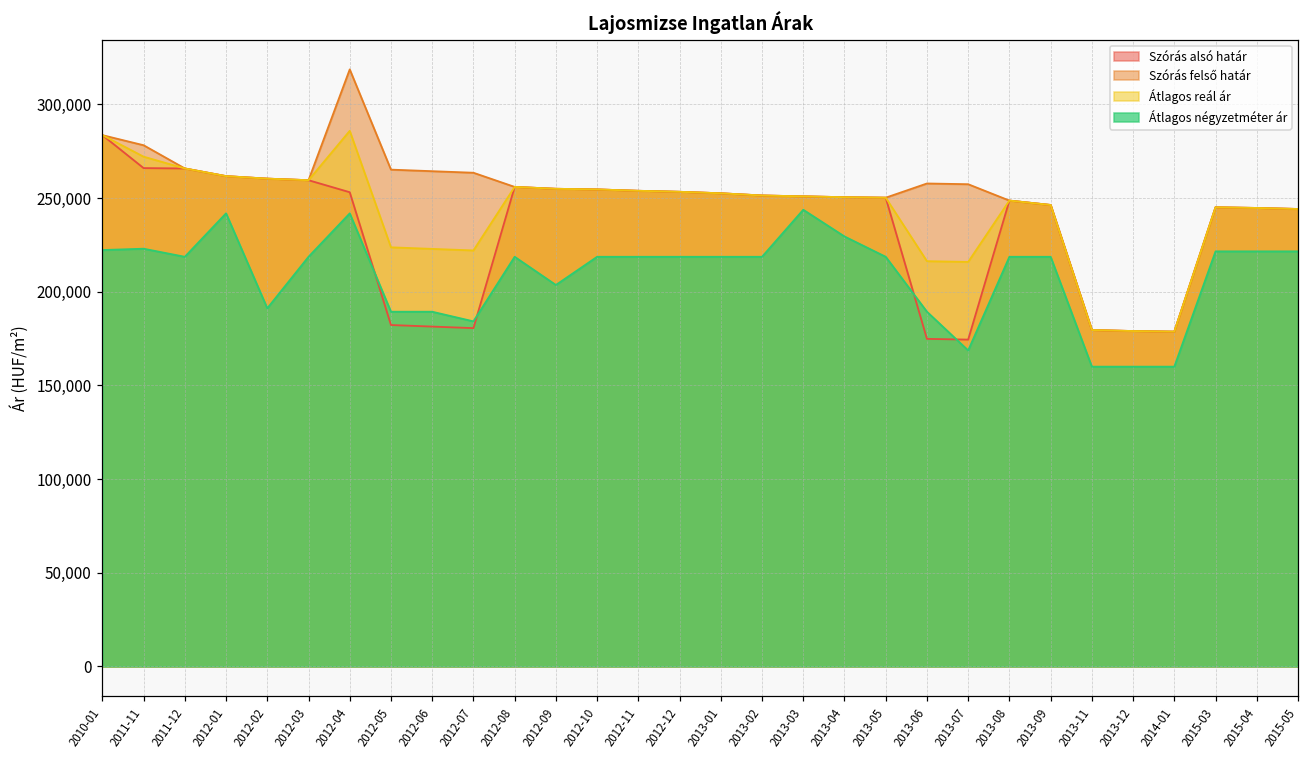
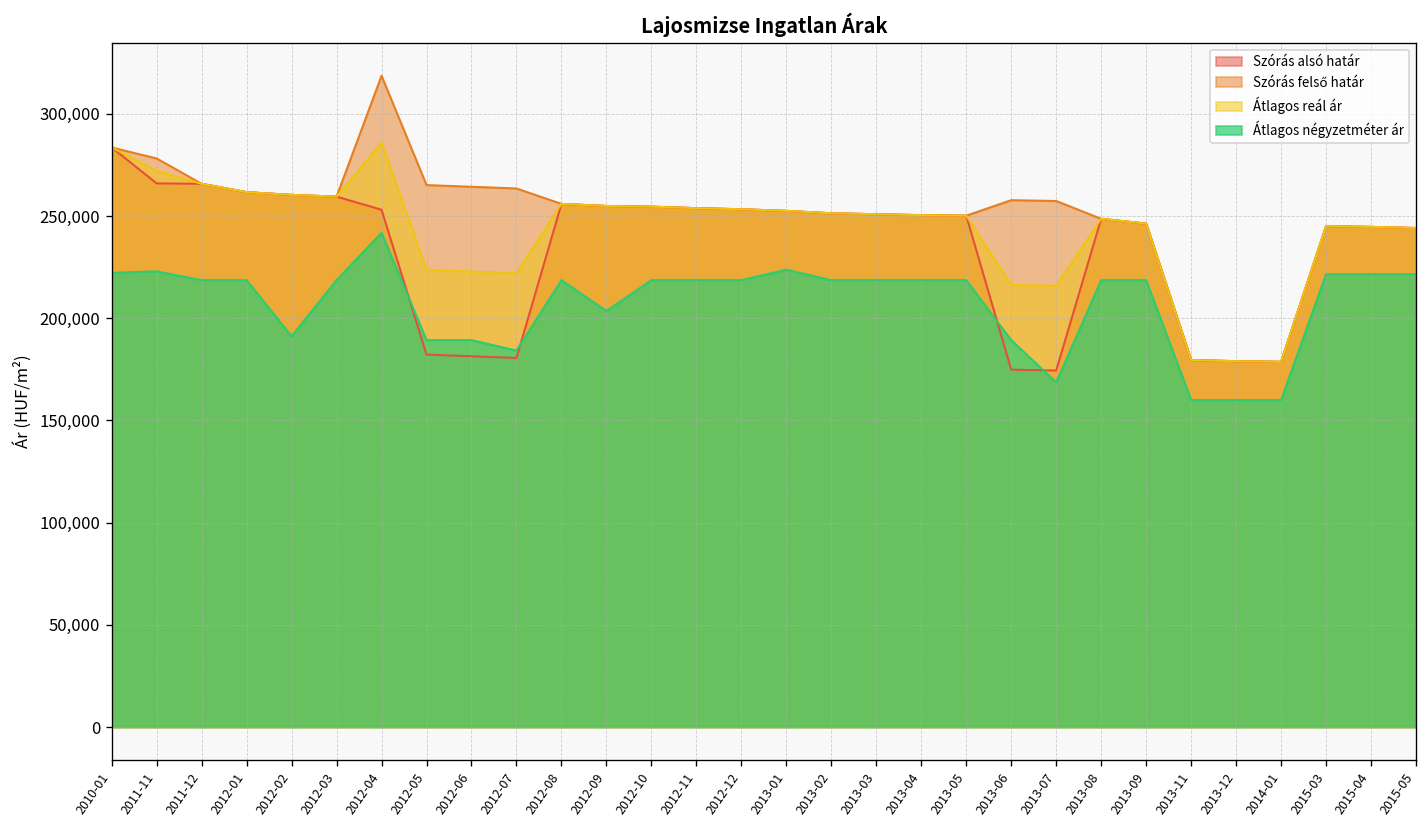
Átlagos négyzetméter ár, 2012-01: 242,000 -> 219,000
Átlagos négyzetméter ár, 2013-01: 219,000 -> 224,000
Átlagos négyzetméter ár, 2013-03: 244,000 -> 219,000
Átlagos négyzetméter ár, 2013-04: 229,000 -> 219,000
